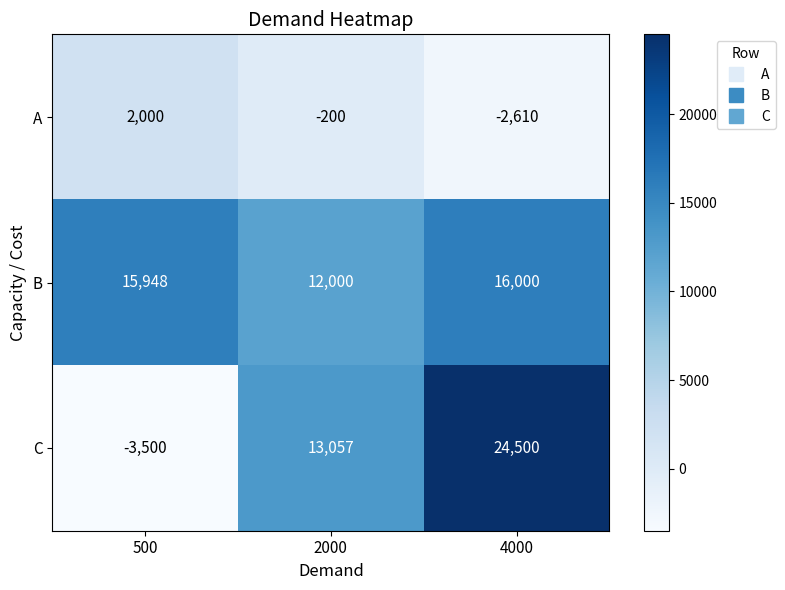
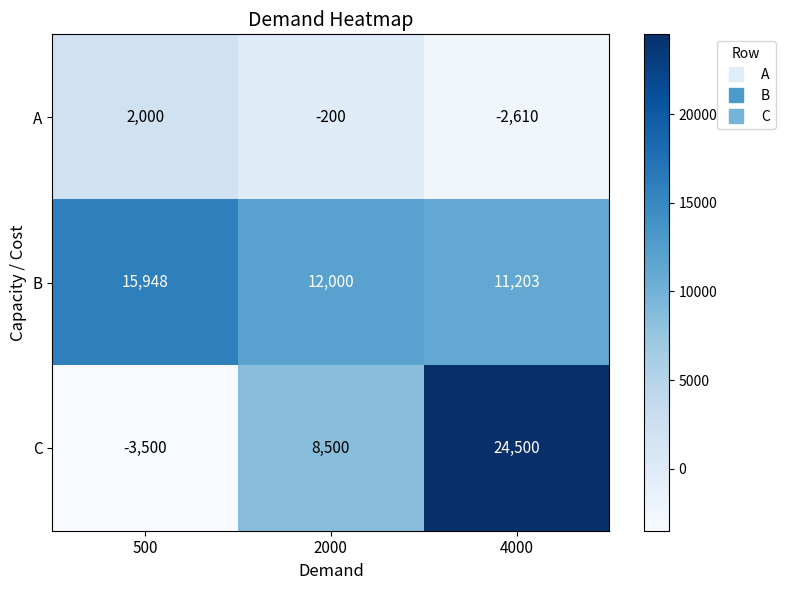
B, 4000: 16,000 -> 11,203
C, 2000: 13,057 -> 8,500
